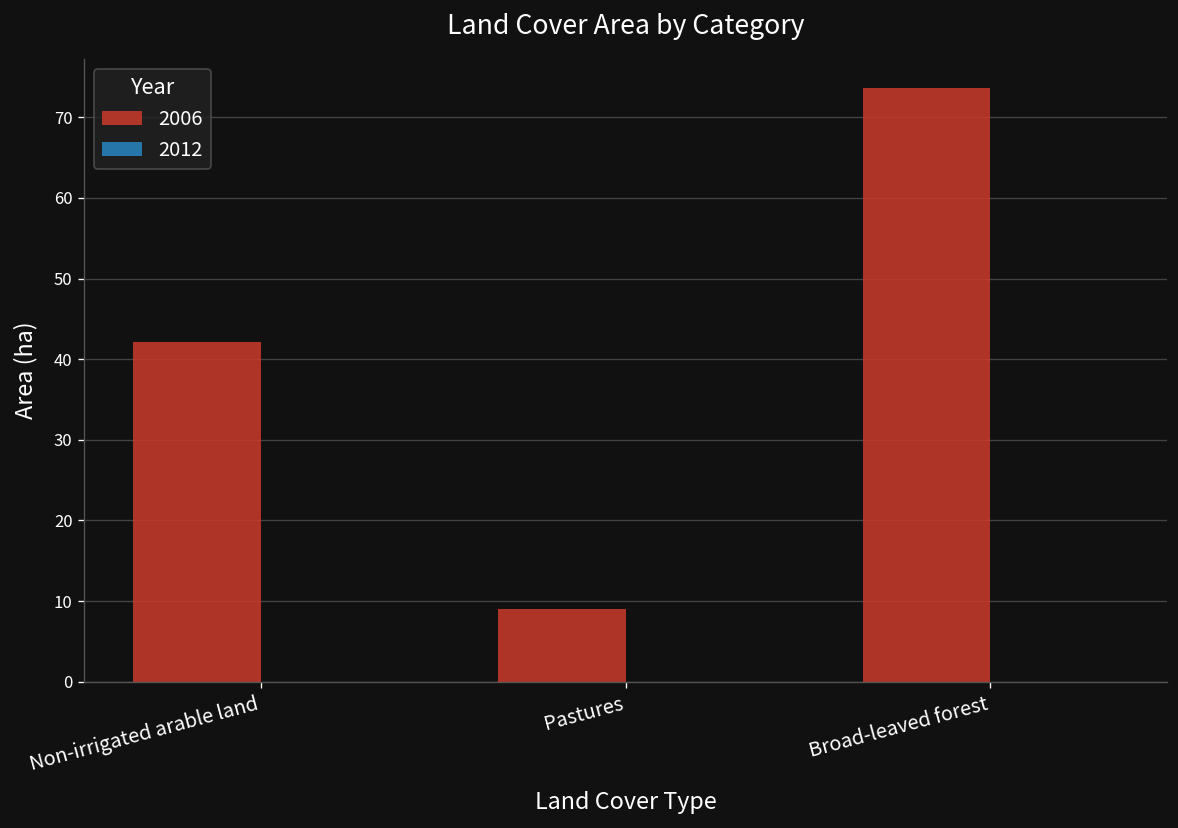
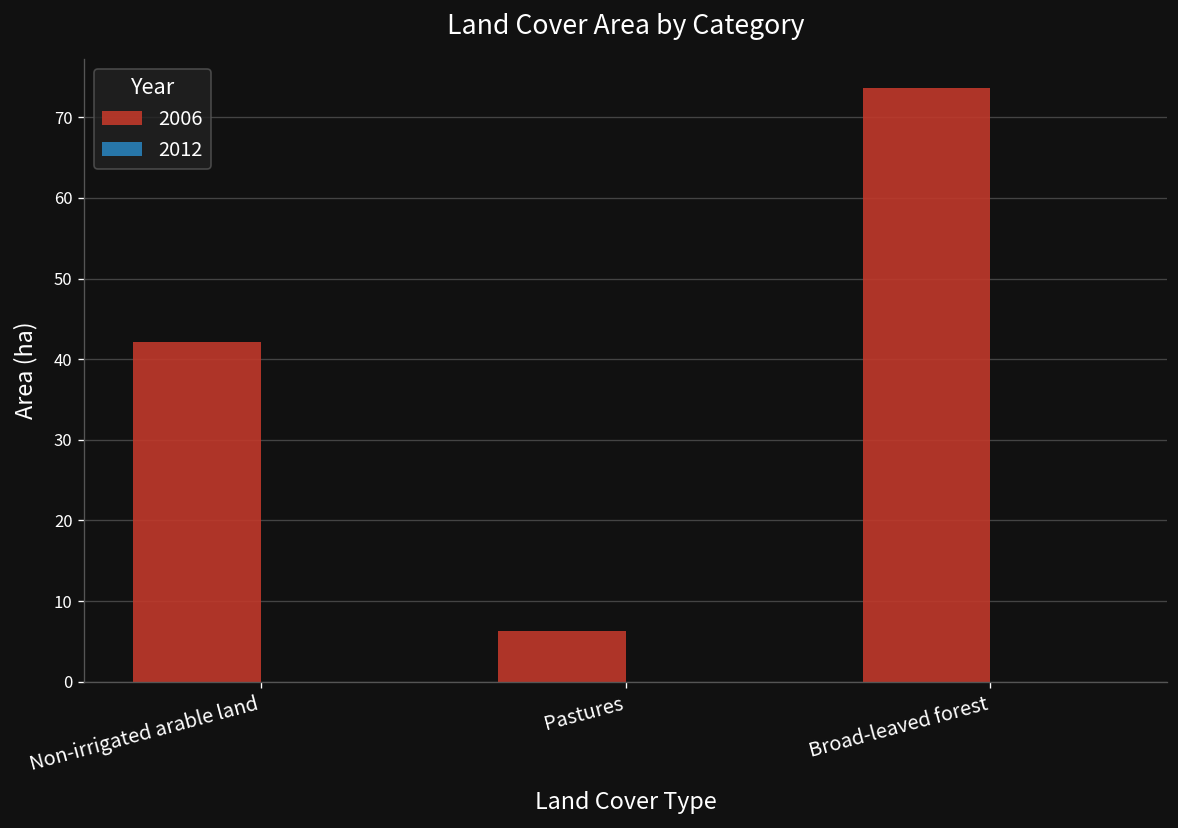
2006, Pastures: 9 -> 6
